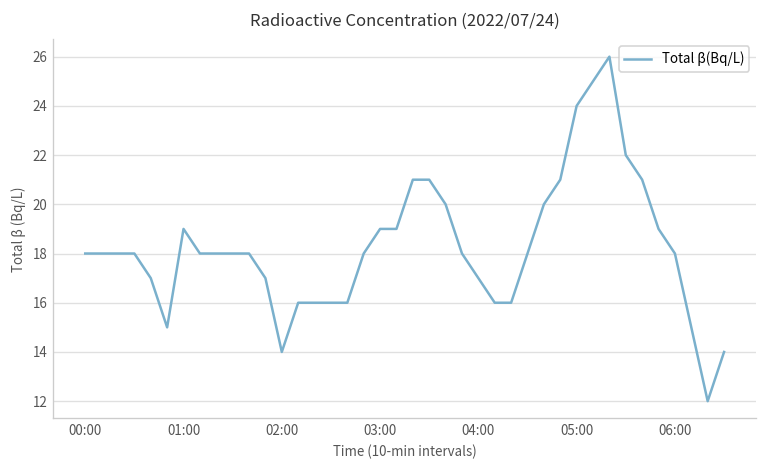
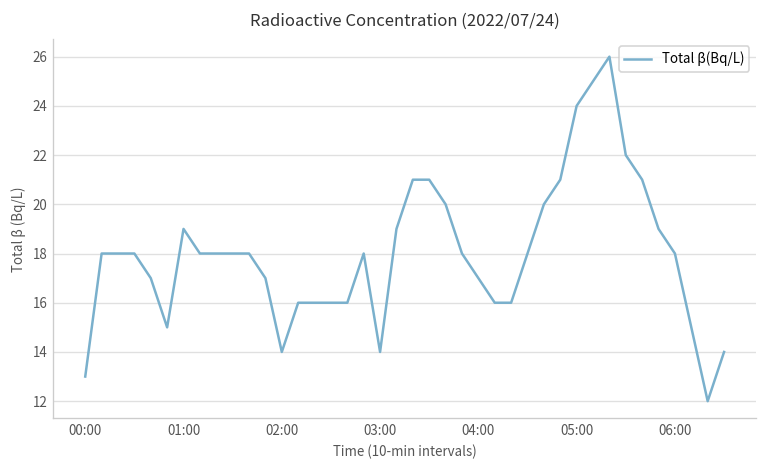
00:00: 18 -> 13
03:00: 19 -> 14
